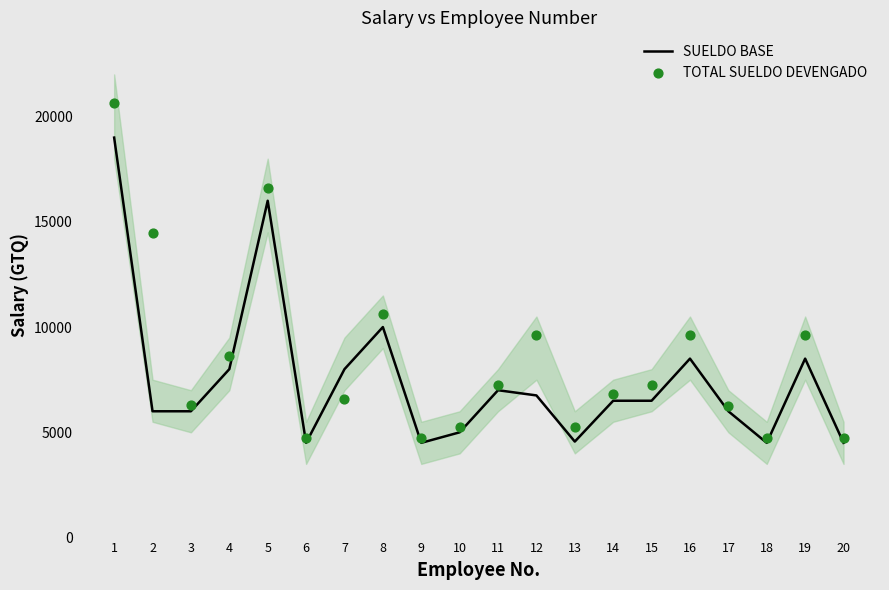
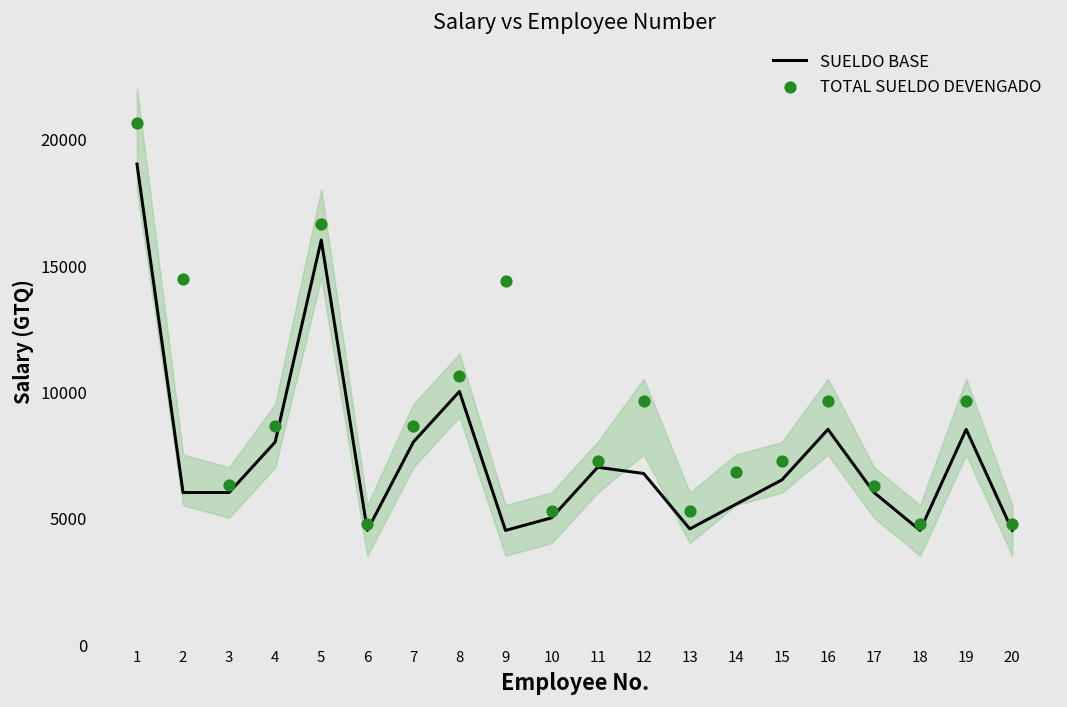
TOTAL SUELDO DEVENGADO, 7: 6600 -> 8600
TOTAL SUELDO DEVENGADO, 9: 4800 -> 14400
SUELDO BASE, 14: 6500 -> 5500
